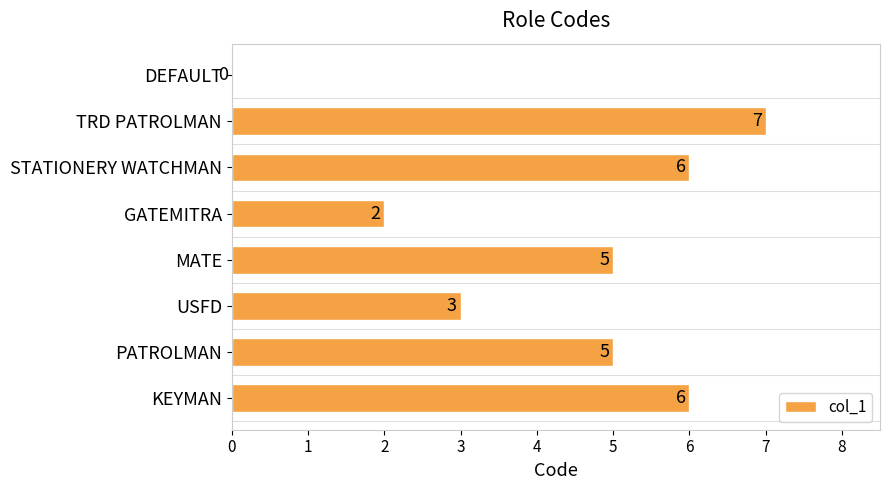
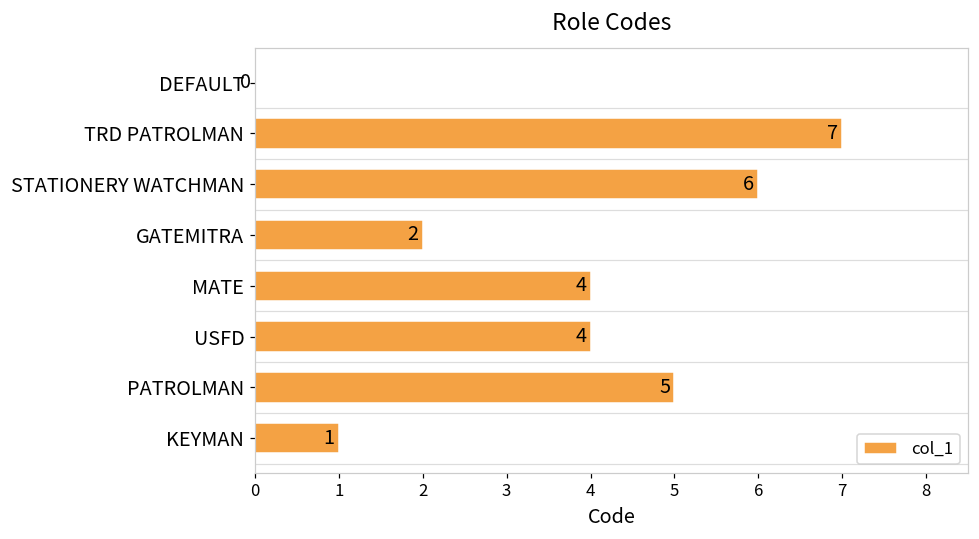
MATE: 5 -> 4
USFD: 3 -> 4
KEYMAN: 6 -> 1
